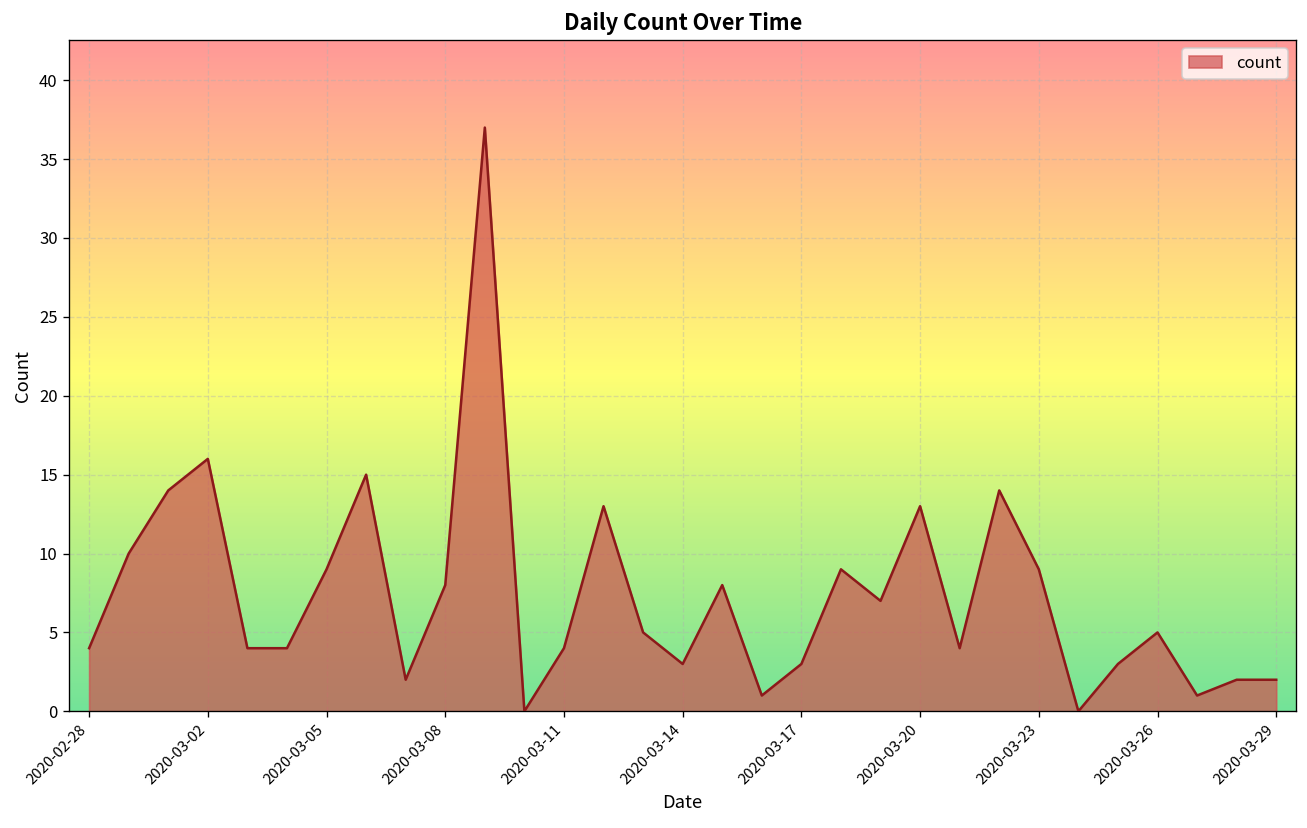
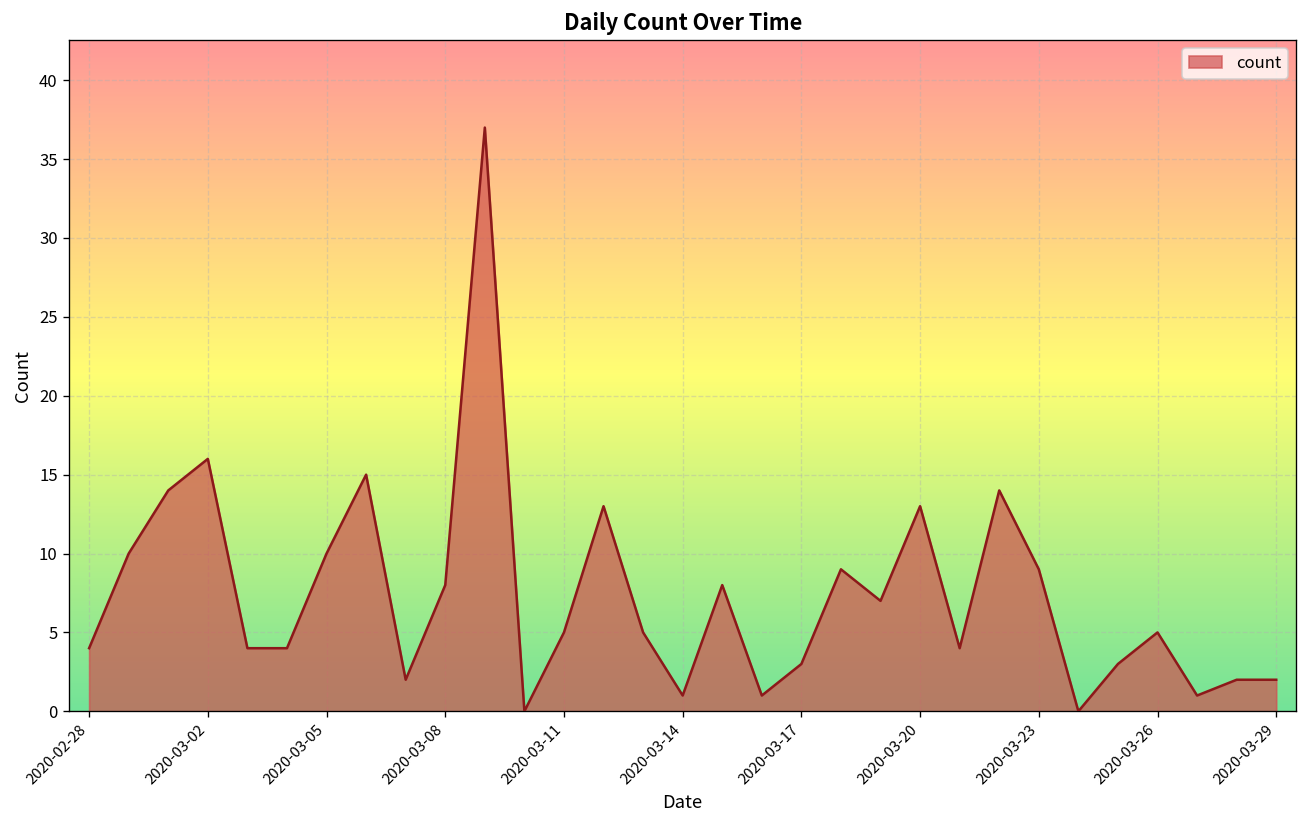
2020-03-05: 9 -> 10
2020-03-11: 4 -> 5
2020-03-14: 3 -> 1
